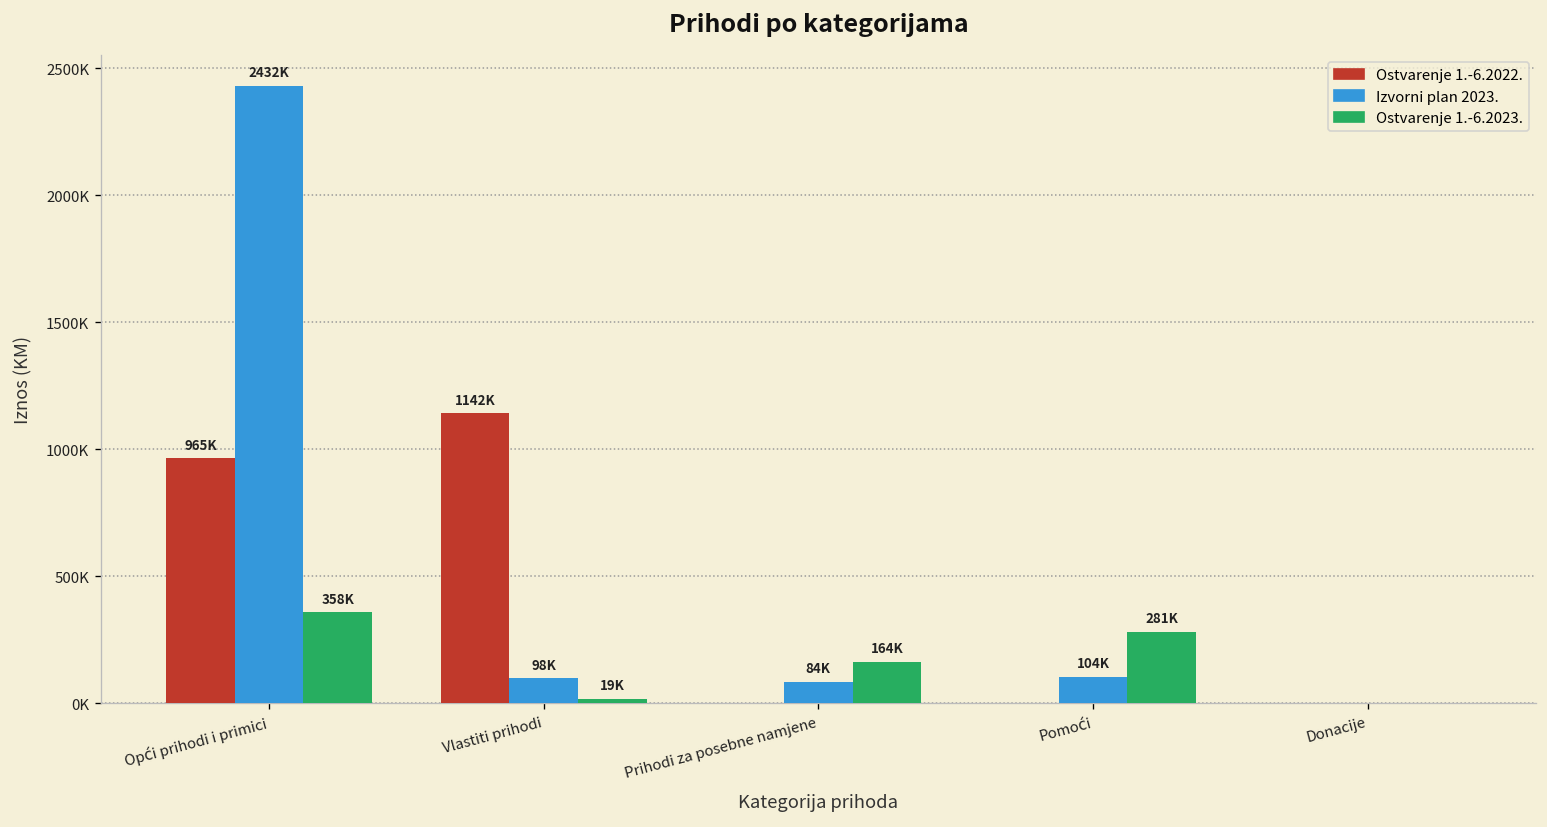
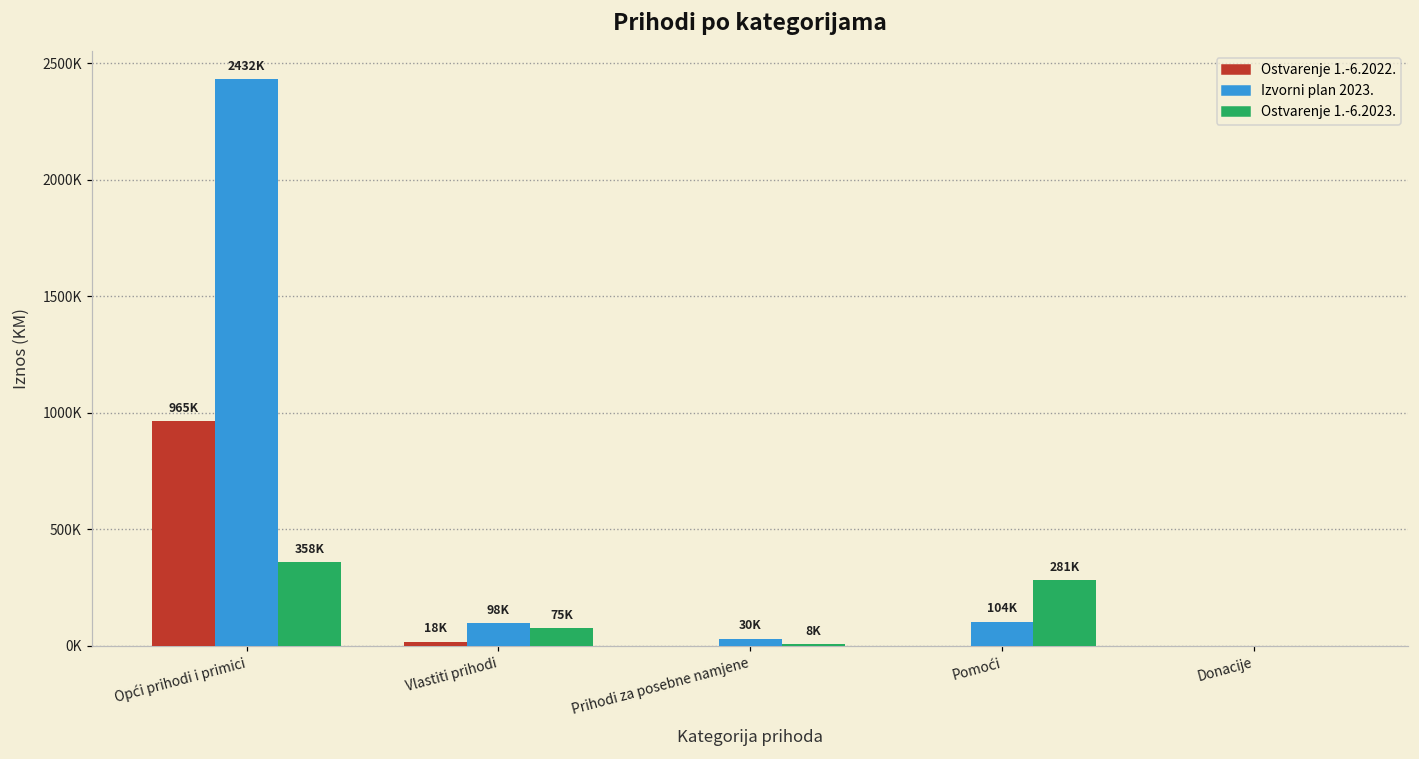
Ostvarenje 1.-6.2022., Vlastiti prihodi: 1142K -> 18K
Ostvarenje 1.-6.2023., Vlastiti prihodi: 19K -> 75K
Izvorni plan 2023., Prihodi za posebne namjene: 84K -> 30K
Ostvarenje 1.-6.2023., Prihodi za posebne namjene: 164K -> 8K
